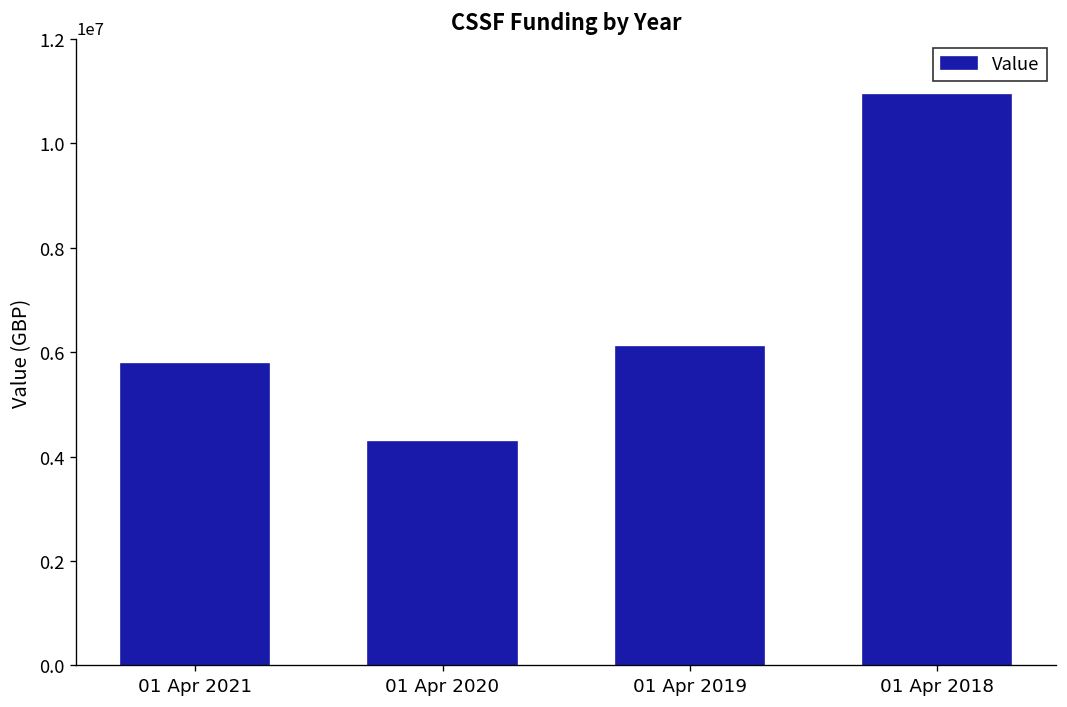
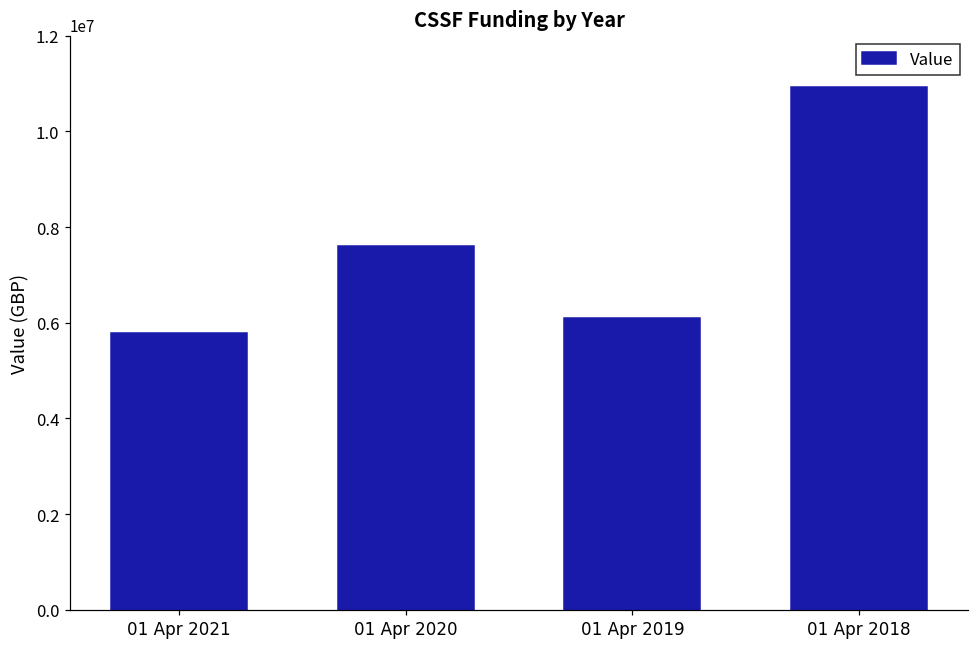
01 Apr 2020: 4300000 -> 7600000
